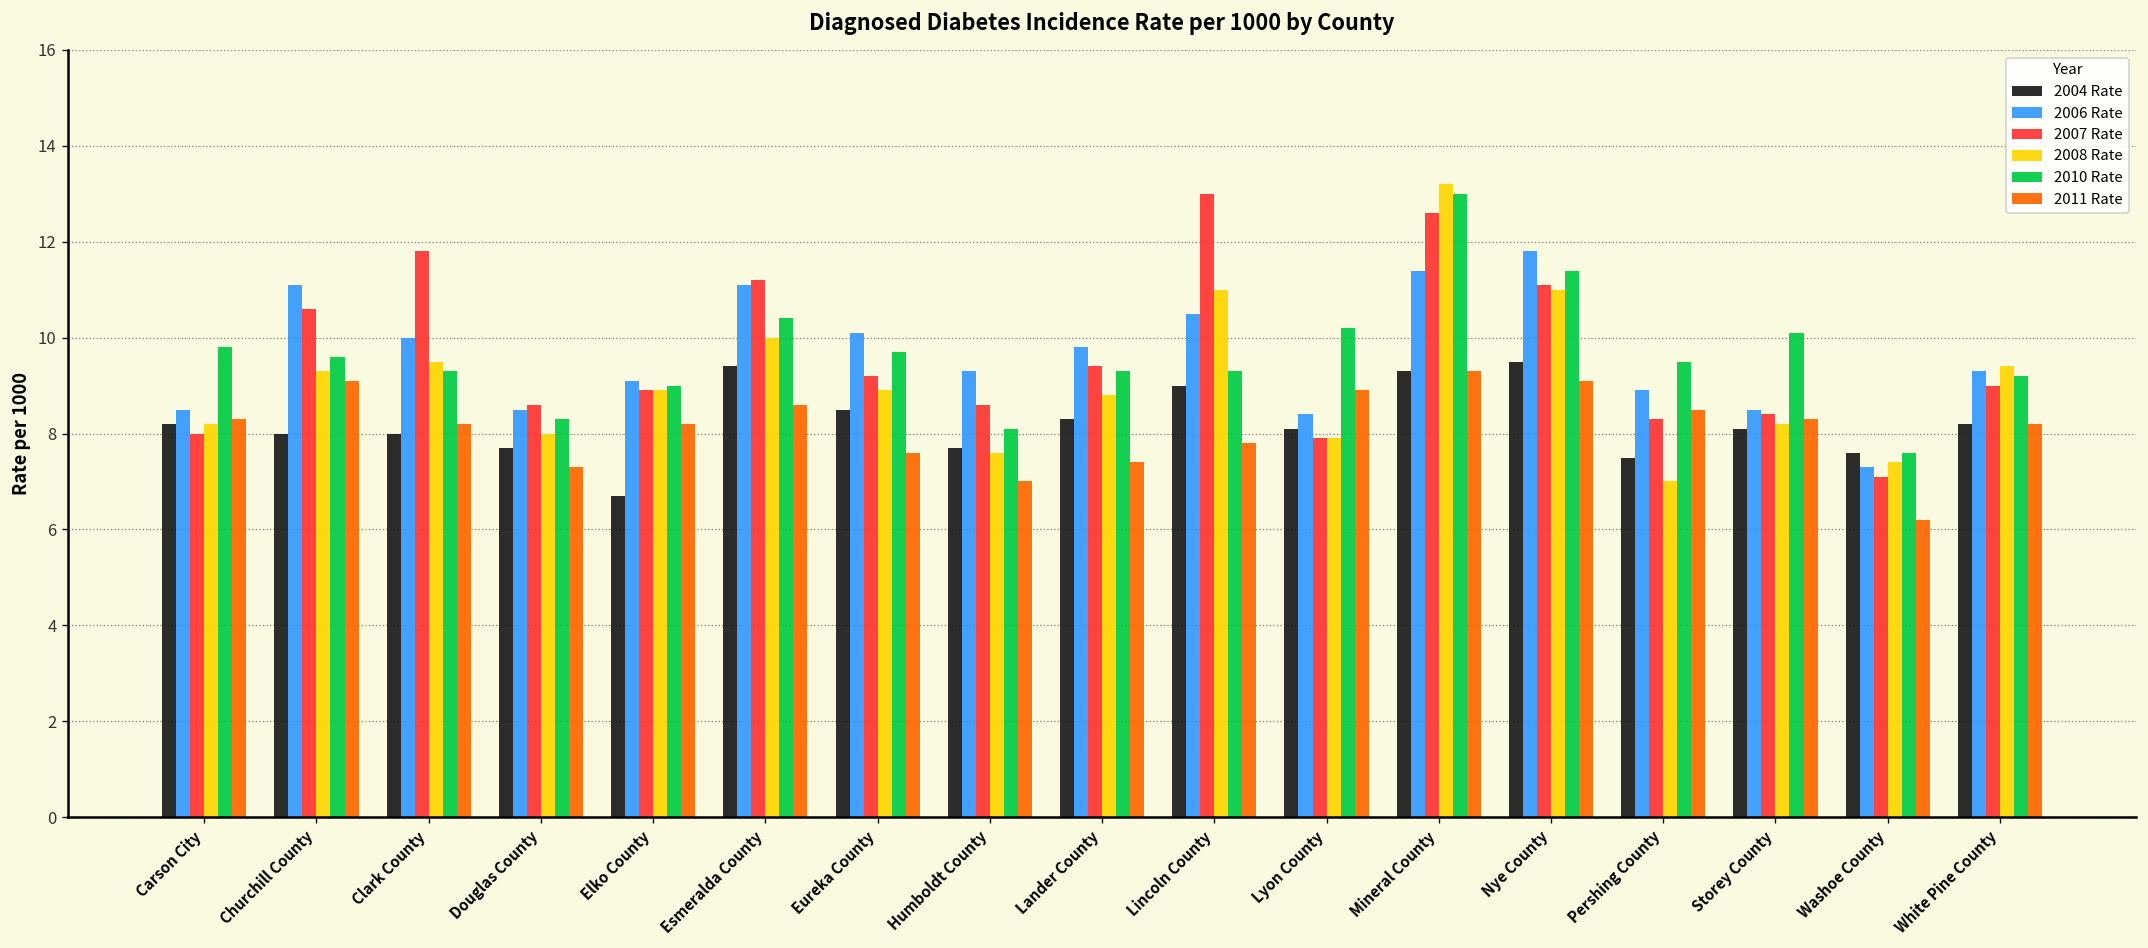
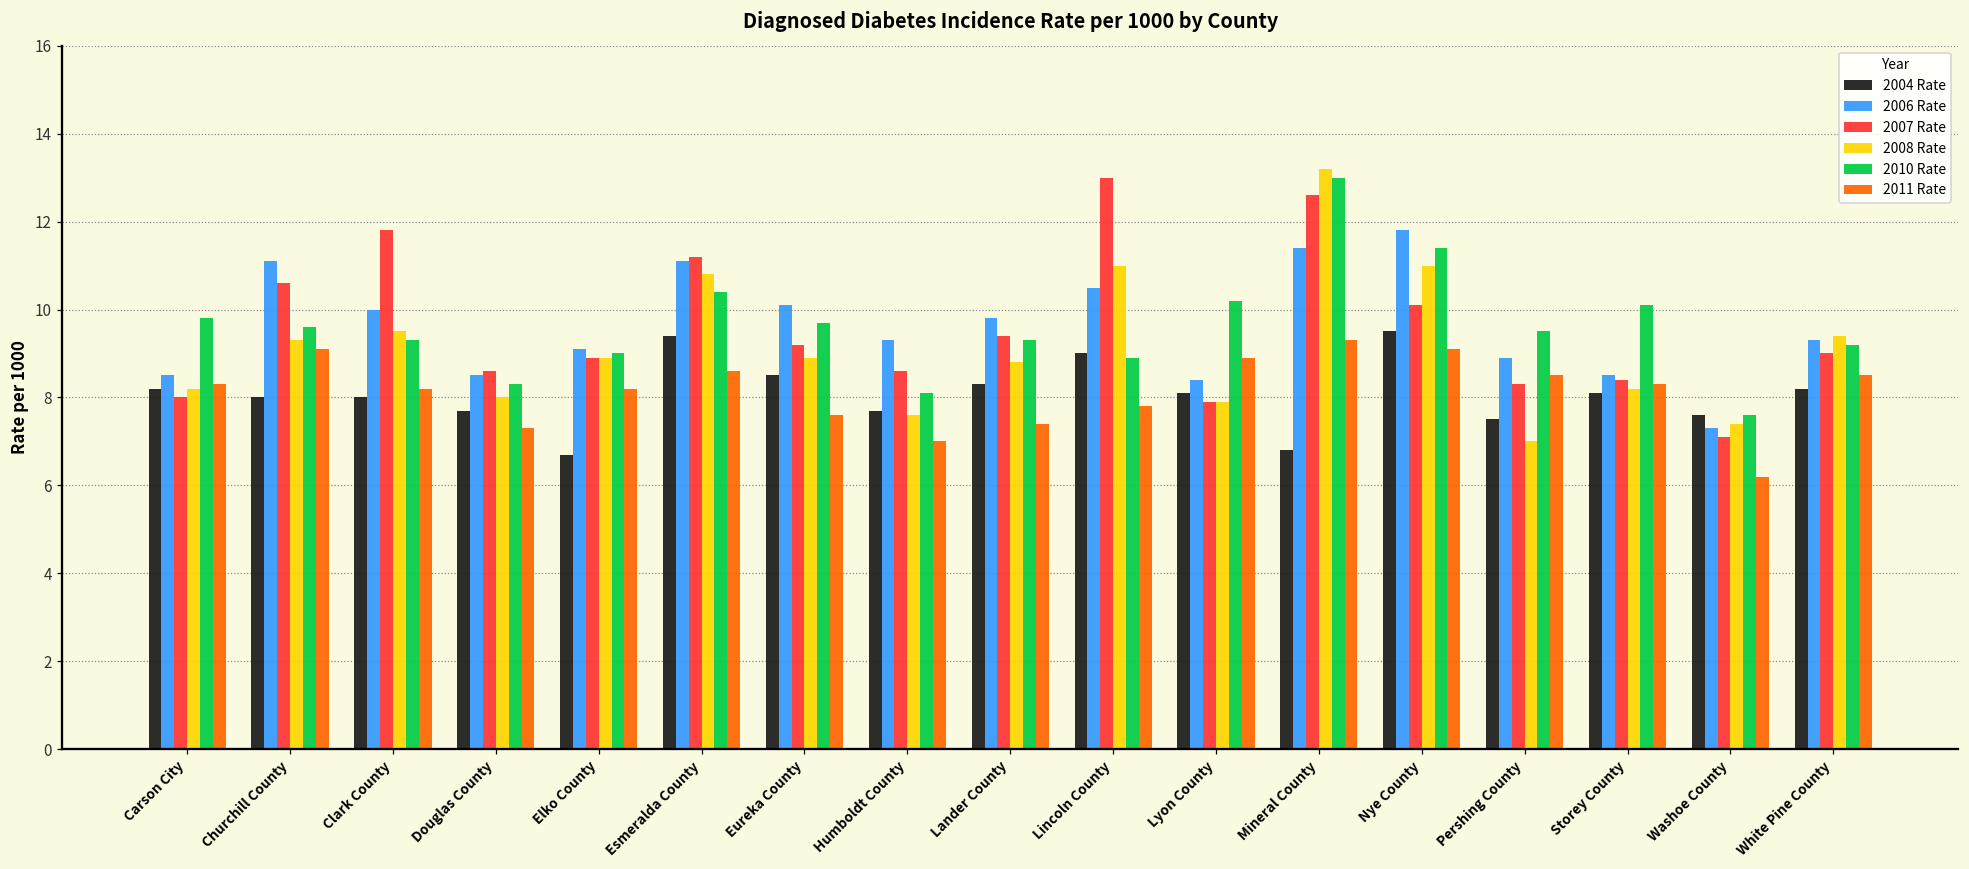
2008 Rate, Esmeralda County: 10.0 -> 10.8
2010 Rate, Lincoln County: 9.3 -> 8.9
2004 Rate, Mineral County: 9.3 -> 6.8
2007 Rate, Nye County: 11.1 -> 10.1
2011 Rate, White Pine County: 8.2 -> 8.5
